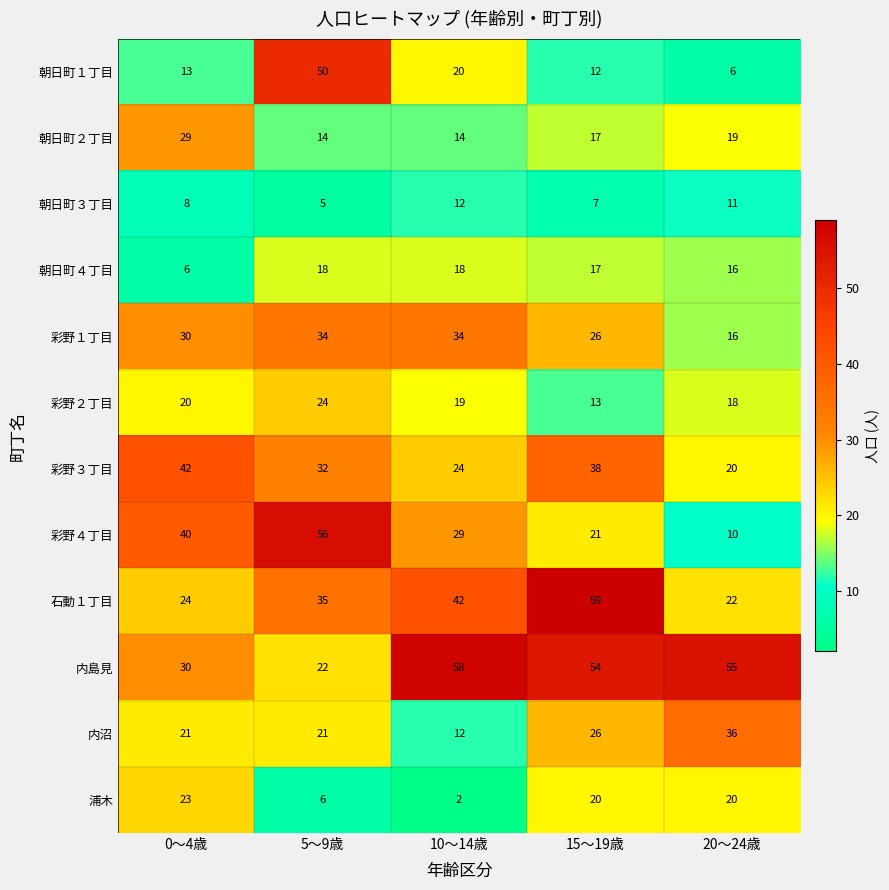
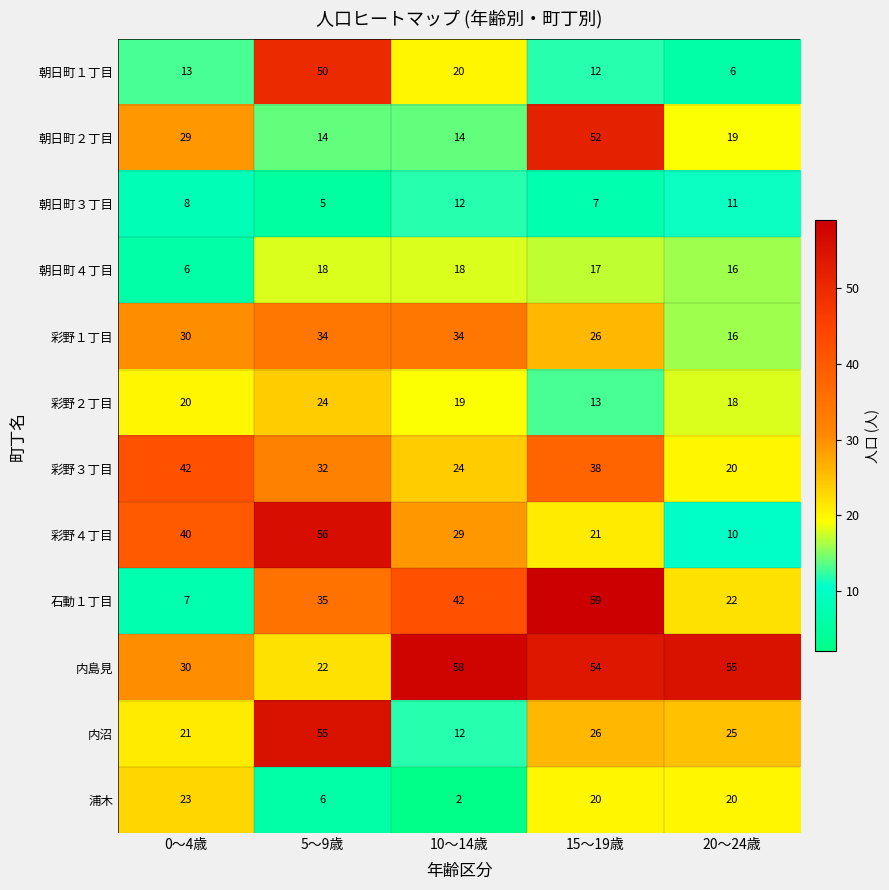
朝日町２丁目, 15〜19歳: 17 -> 52
石動１丁目, 0〜4歳: 24 -> 7
内沼, 5〜9歳: 21 -> 55
内沼, 20〜24歳: 36 -> 25
